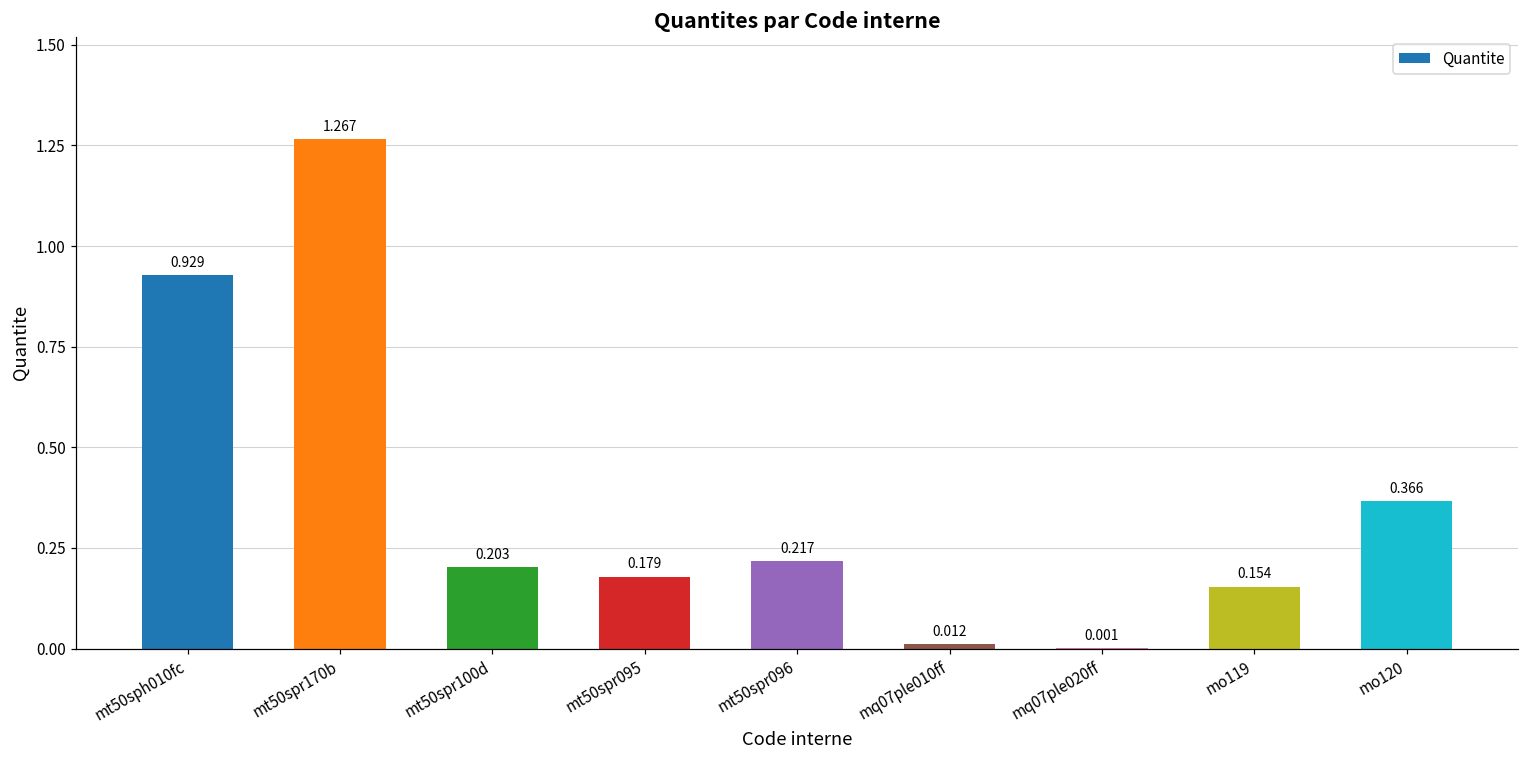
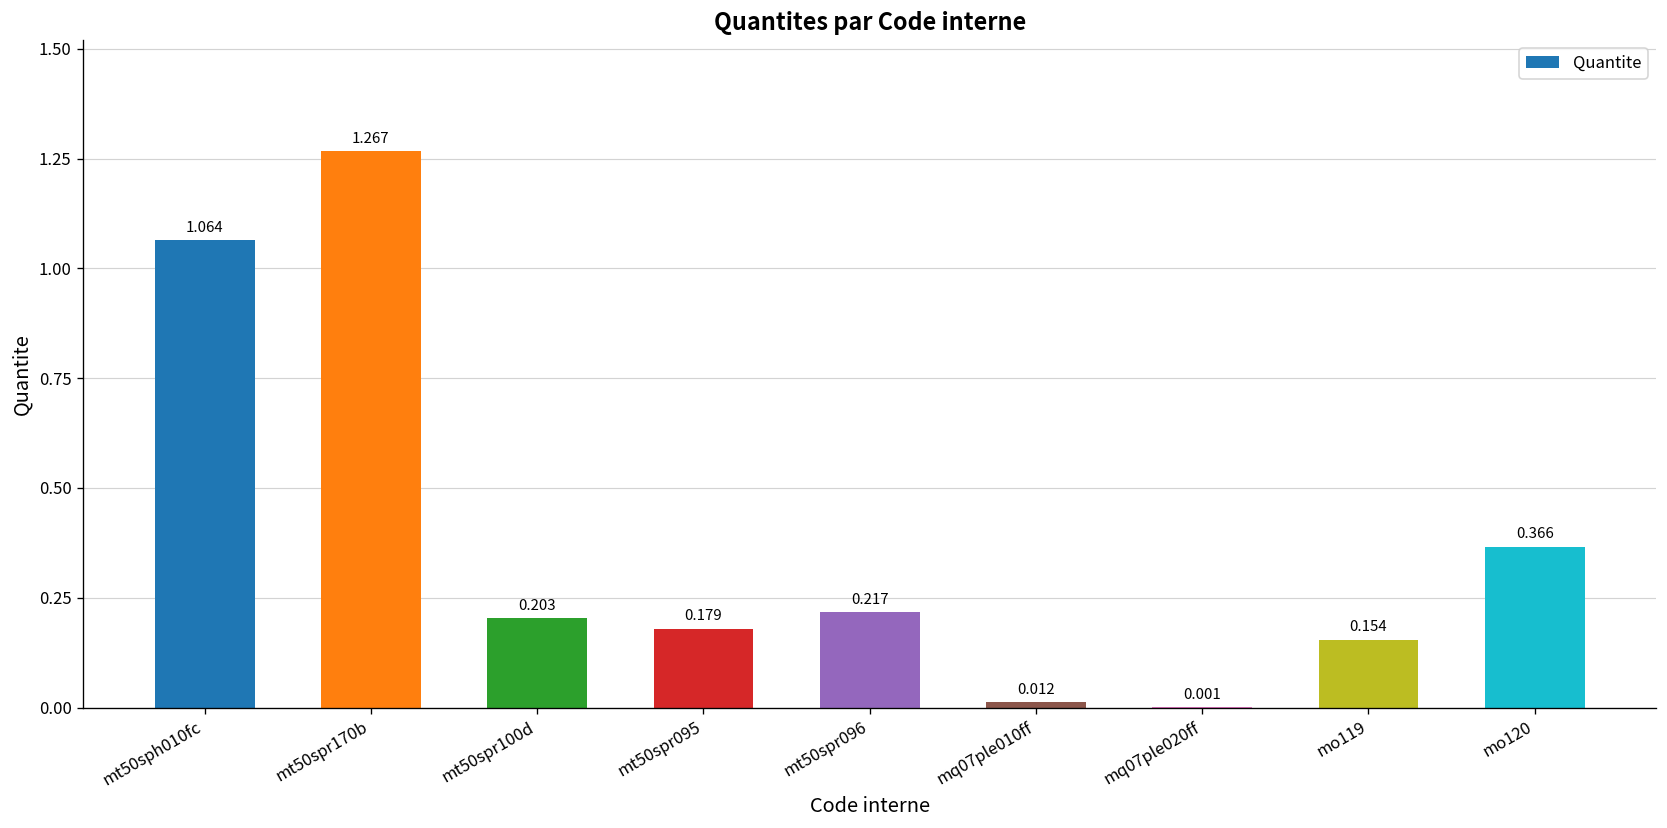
mt50sph010fc: 0.929 -> 1.064
